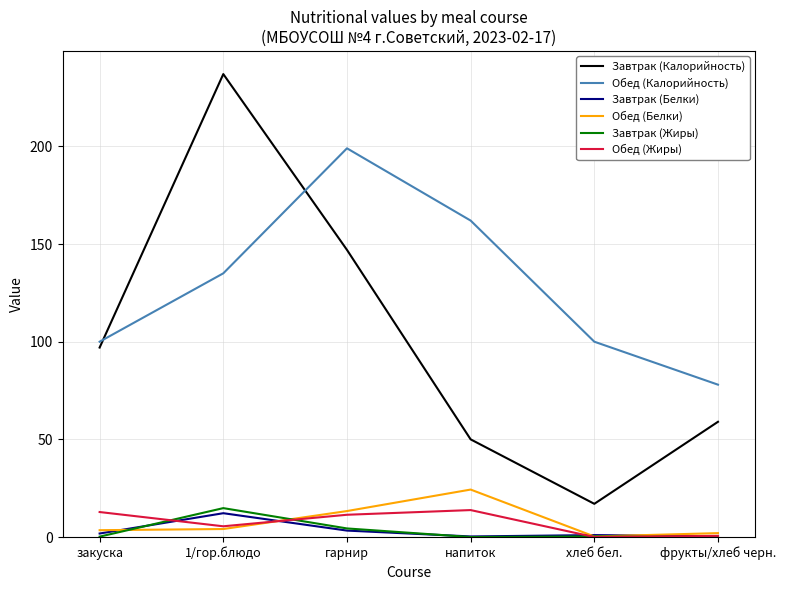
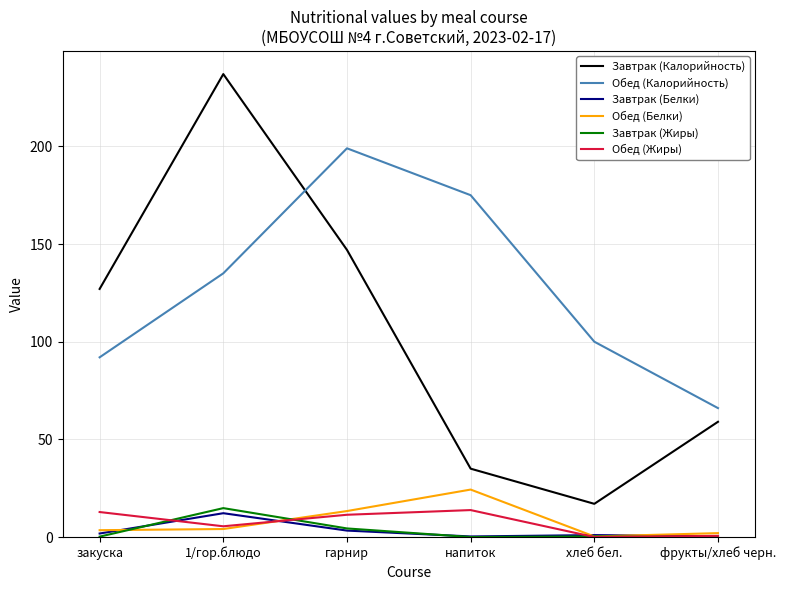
Завтрак (Калорийность), закуска: 97 -> 127
Обед (Калорийность), закуска: 100 -> 92
Завтрак (Калорийность), напиток: 50 -> 35
Обед (Калорийность), напиток: 162 -> 175
Обед (Калорийность), фрукты/хлеб черн.: 78 -> 66
